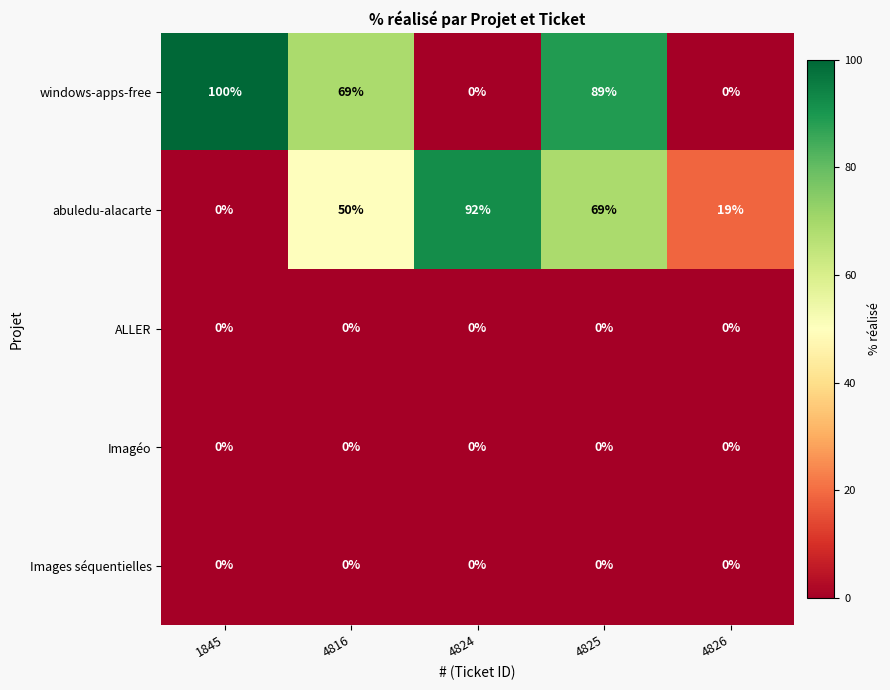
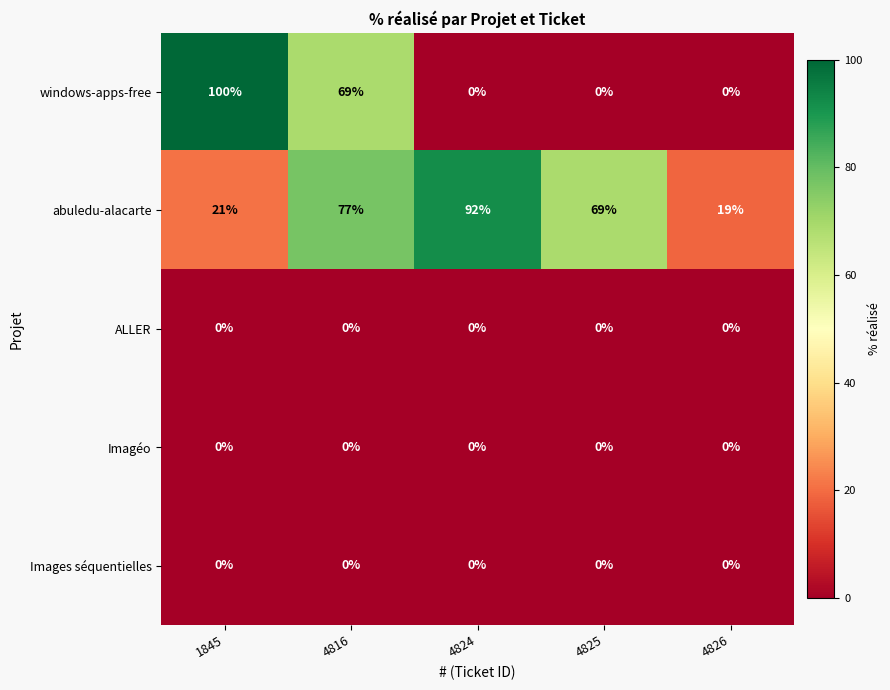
windows-apps-free, 4825: 89% -> 0%
abuledu-alacarte, 1845: 0% -> 21%
abuledu-alacarte, 4816: 50% -> 77%
